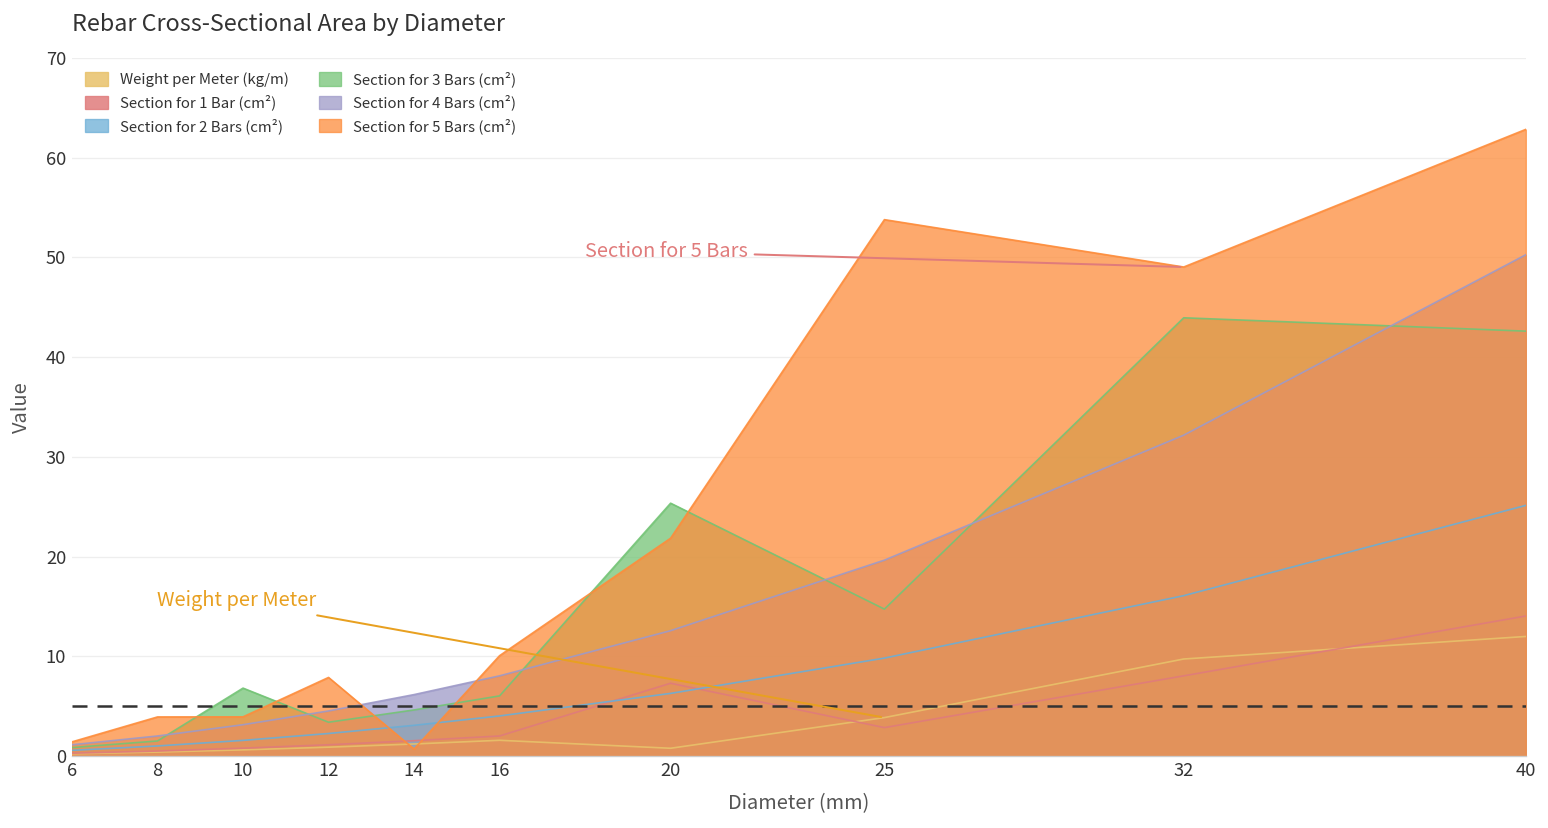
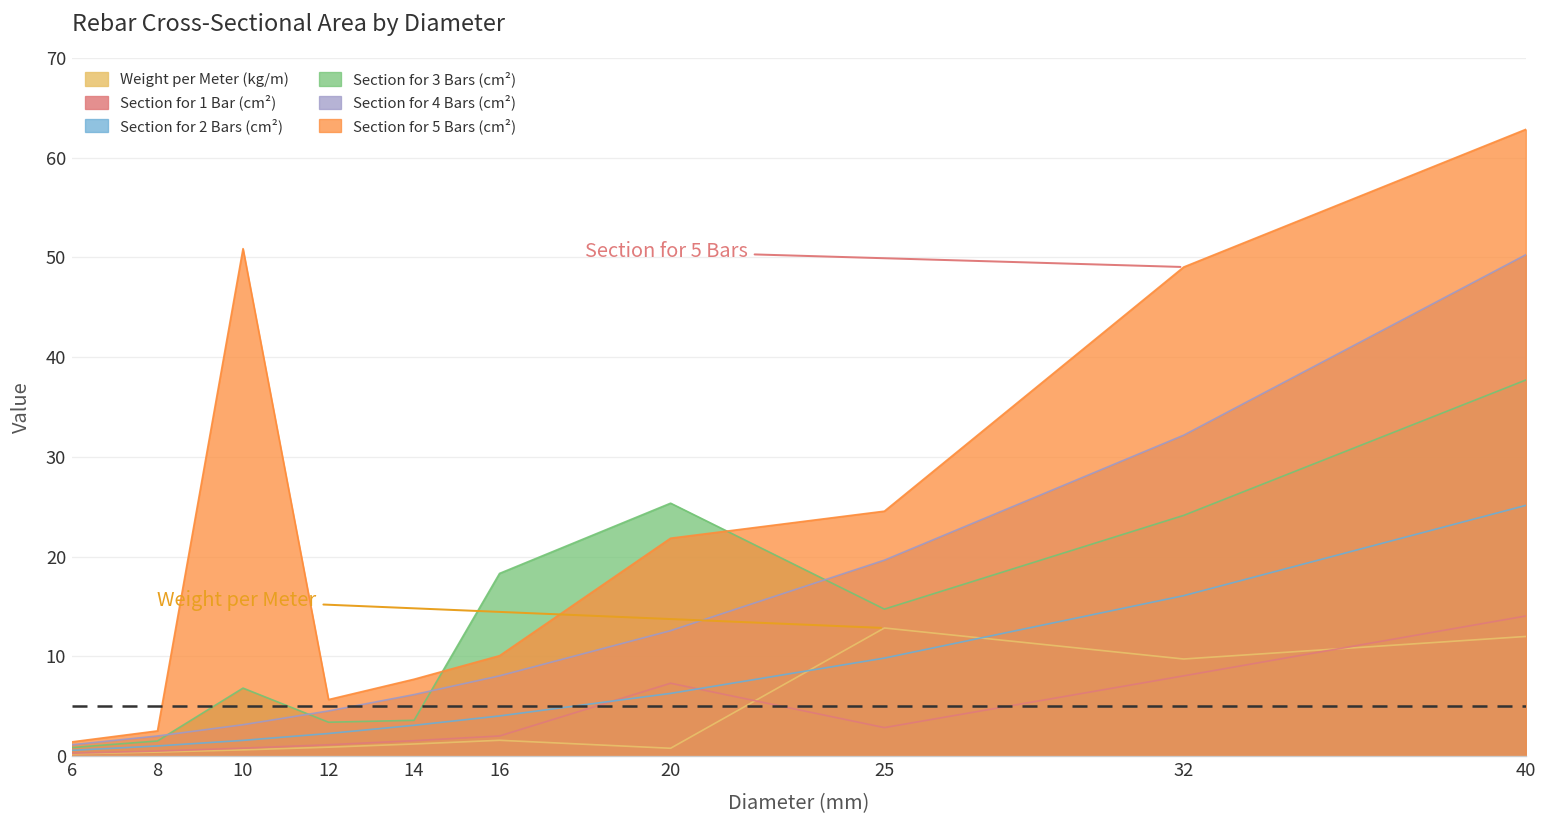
Section for 5 Bars (cm²), 8: 4 -> 3
Section for 5 Bars (cm²), 10: 4 -> 51
Section for 5 Bars (cm²), 12: 8 -> 6
Section for 3 Bars (cm²), 14: 5 -> 4
Section for 5 Bars (cm²), 14: 1 -> 8
Section for 3 Bars (cm²), 16: 6 -> 18
Weight per Meter (kg/m), 25: 4 -> 13
Section for 5 Bars (cm²), 25: 54 -> 25
Section for 3 Bars (cm²), 32: 44 -> 24
Section for 3 Bars (cm²), 40: 43 -> 38
